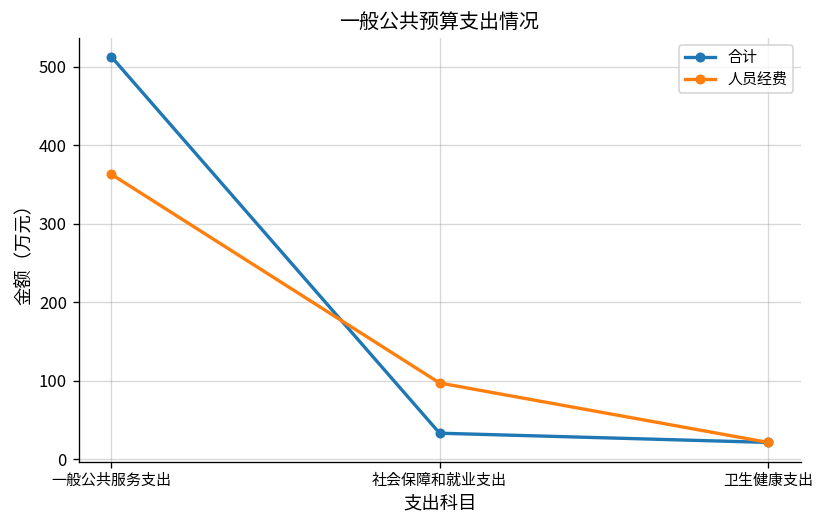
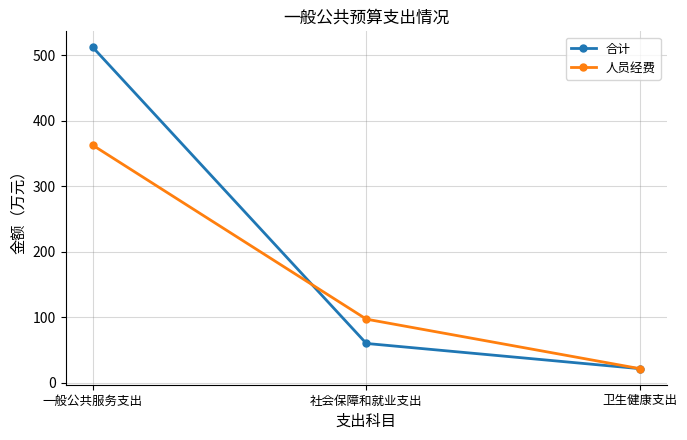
合计, 社会保障和就业支出: 30 -> 60
